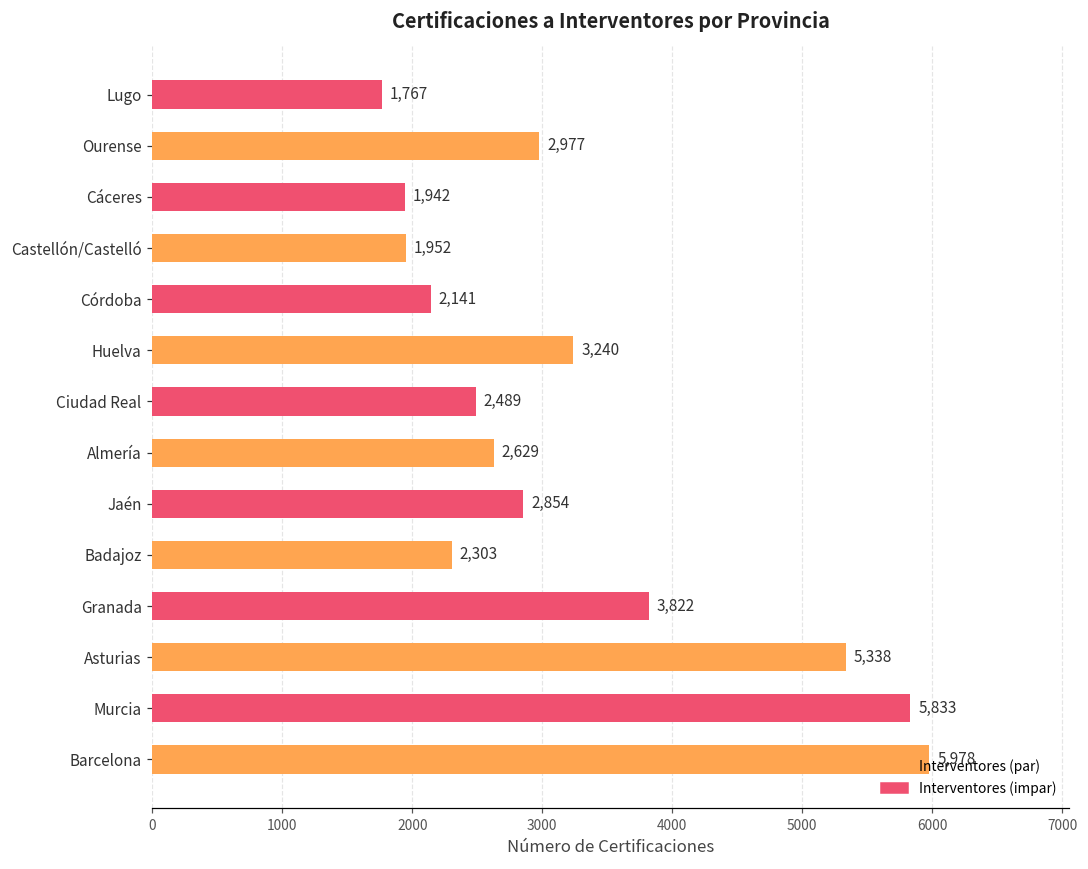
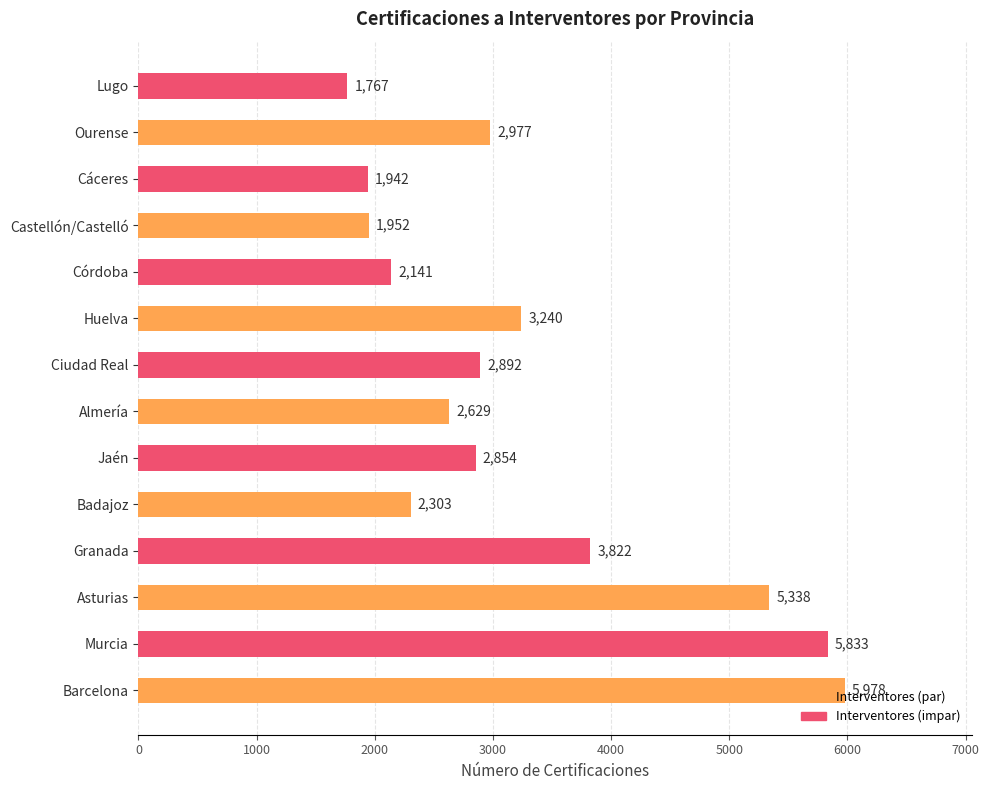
Ciudad Real: 2,489 -> 2,892
